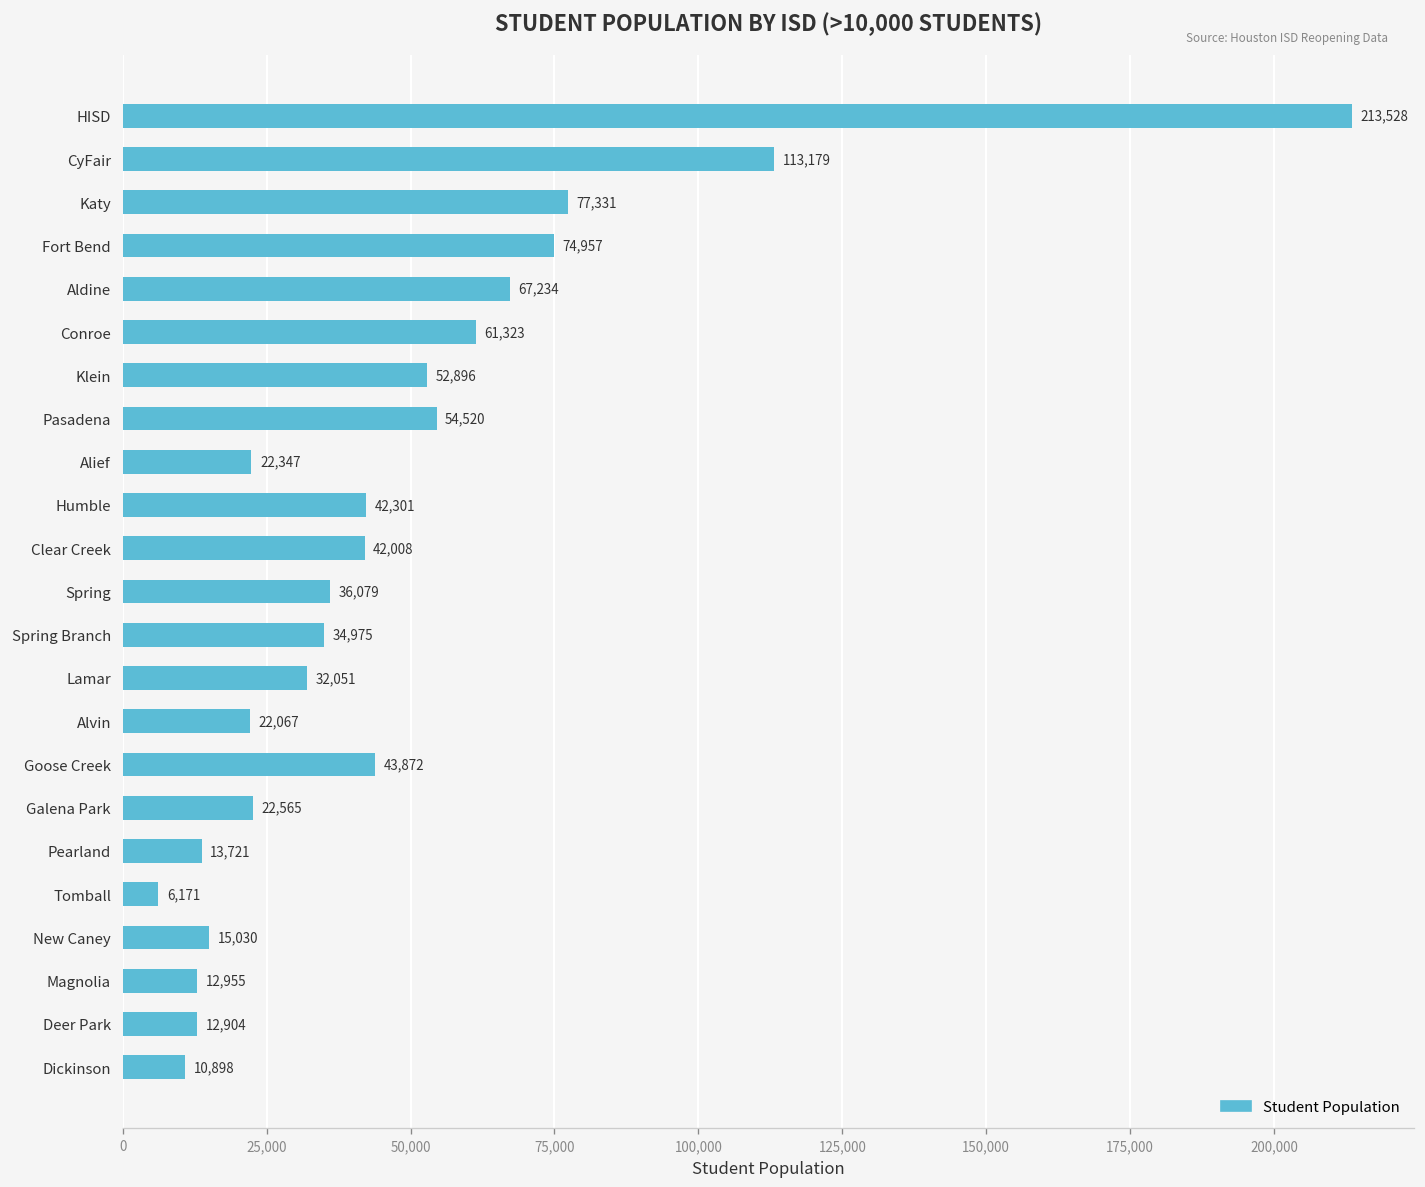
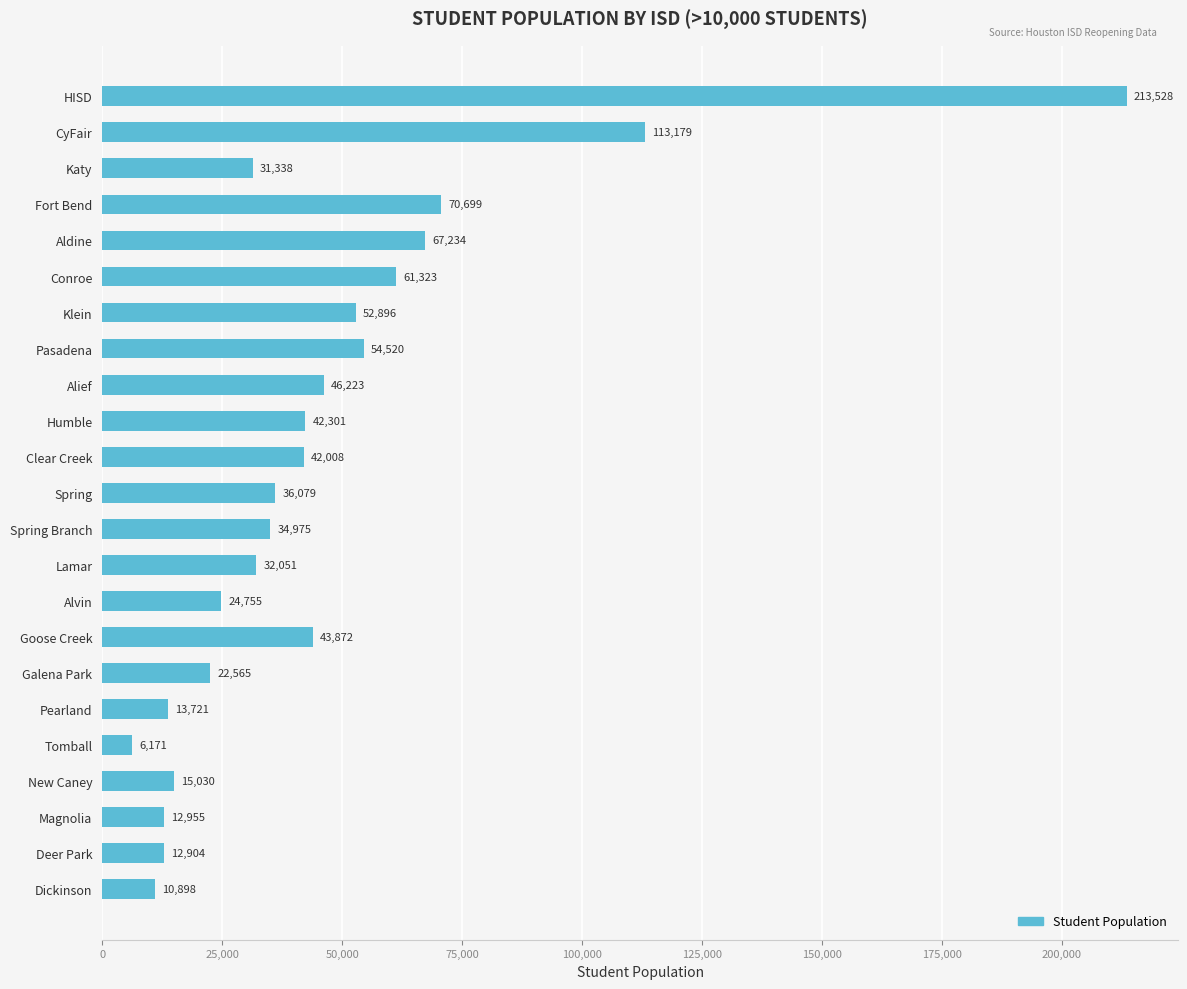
Katy: 77,331 -> 31,338
Fort Bend: 74,957 -> 70,699
Alief: 22,347 -> 46,223
Alvin: 22,067 -> 24,755
